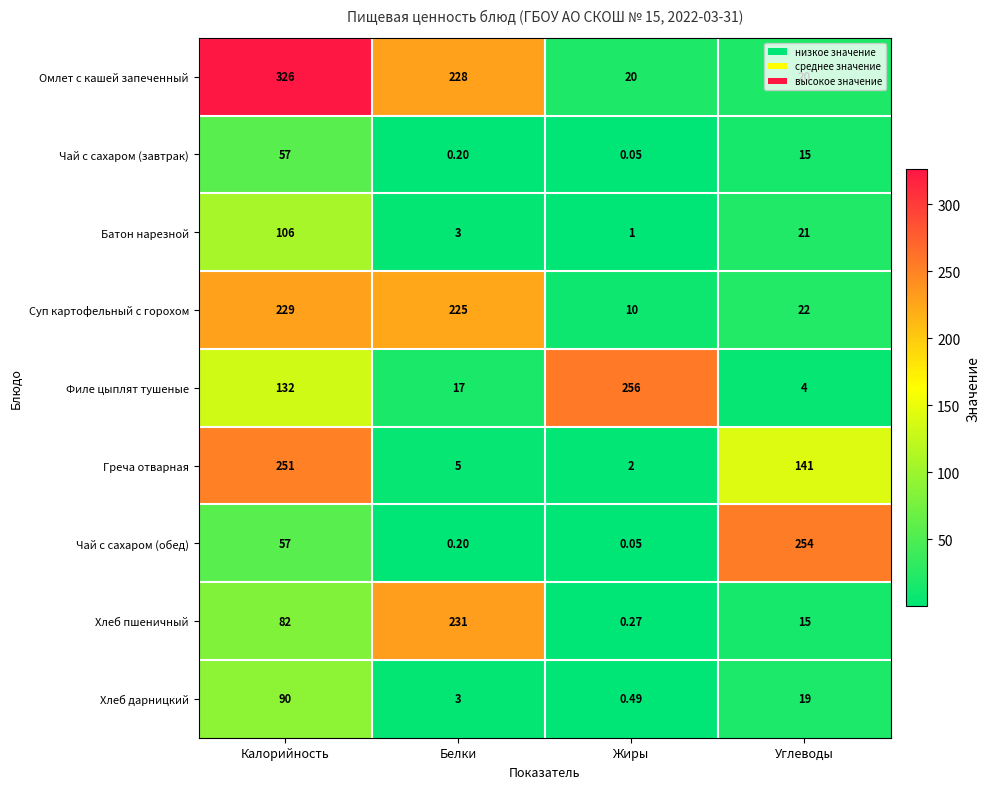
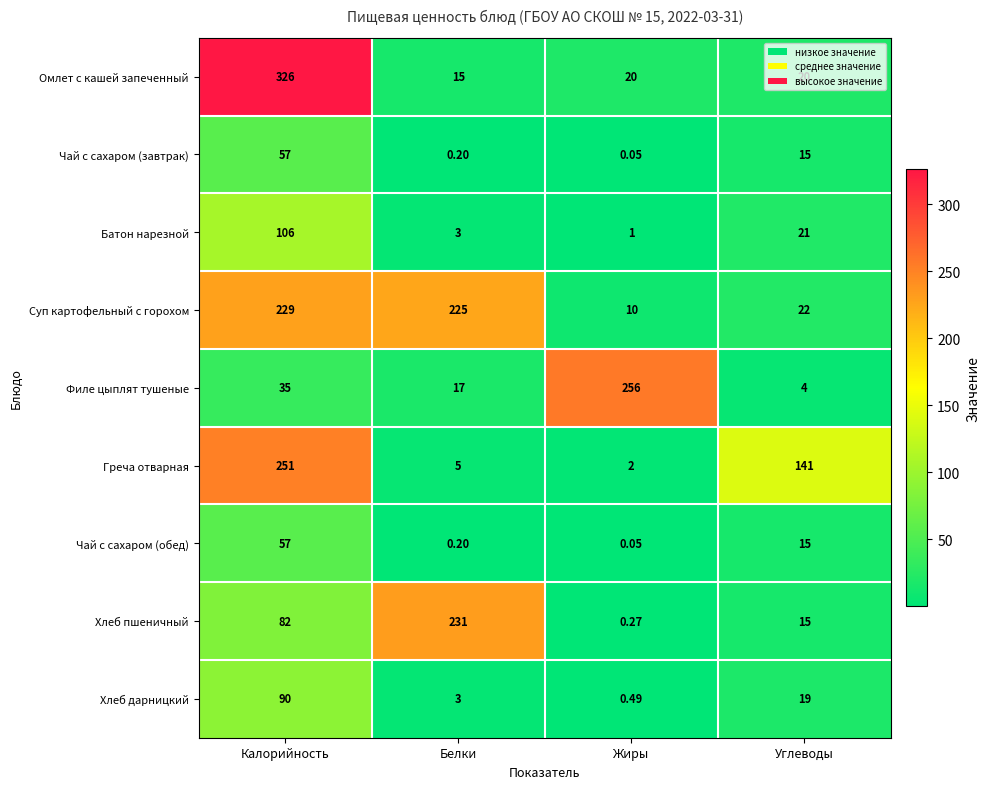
Омлет с кашей запеченный, Белки: 228 -> 15
Филе цыплят тушеные, Калорийность: 132 -> 35
Чай с сахаром (обед), Углеводы: 254 -> 15
